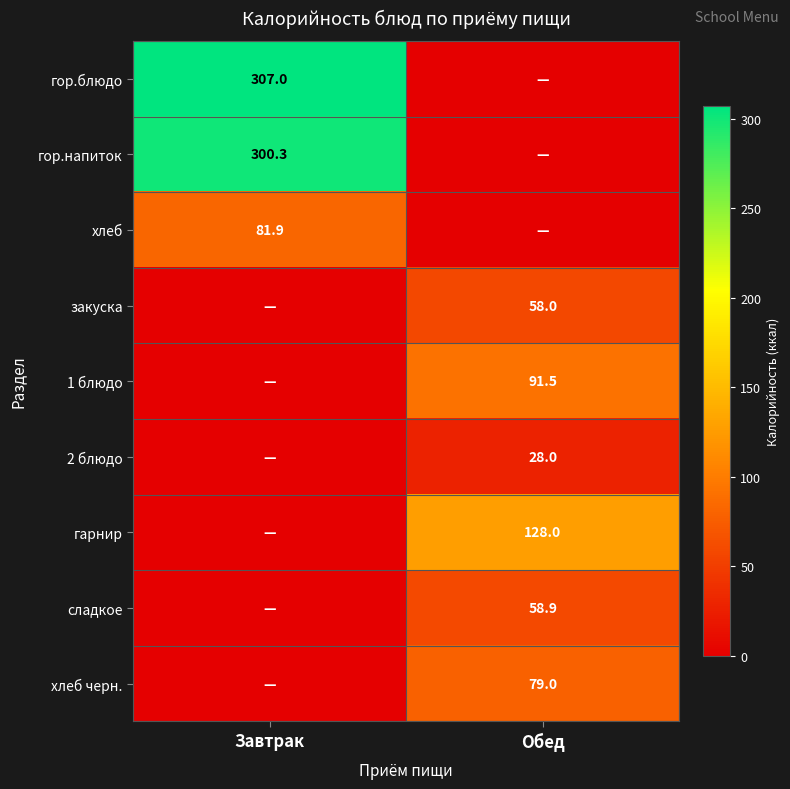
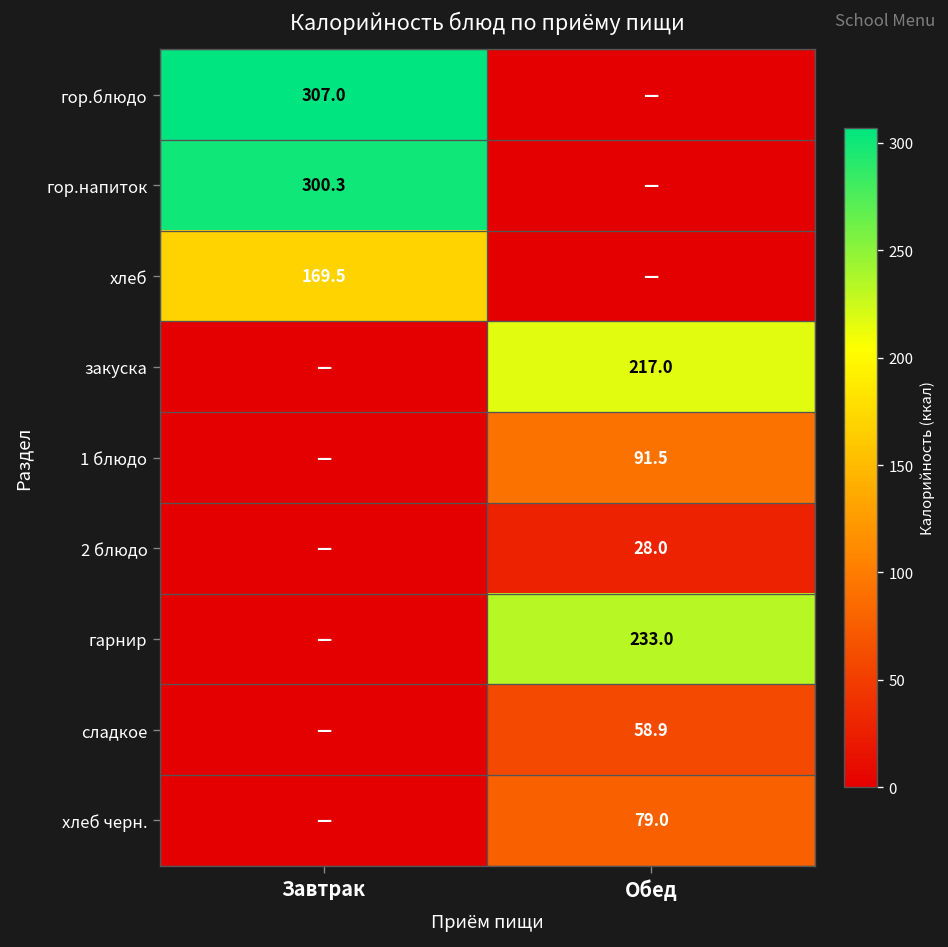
хлеб, Завтрак: 81.9 -> 169.5
закуска, Обед: 58.0 -> 217.0
гарнир, Обед: 128.0 -> 233.0
